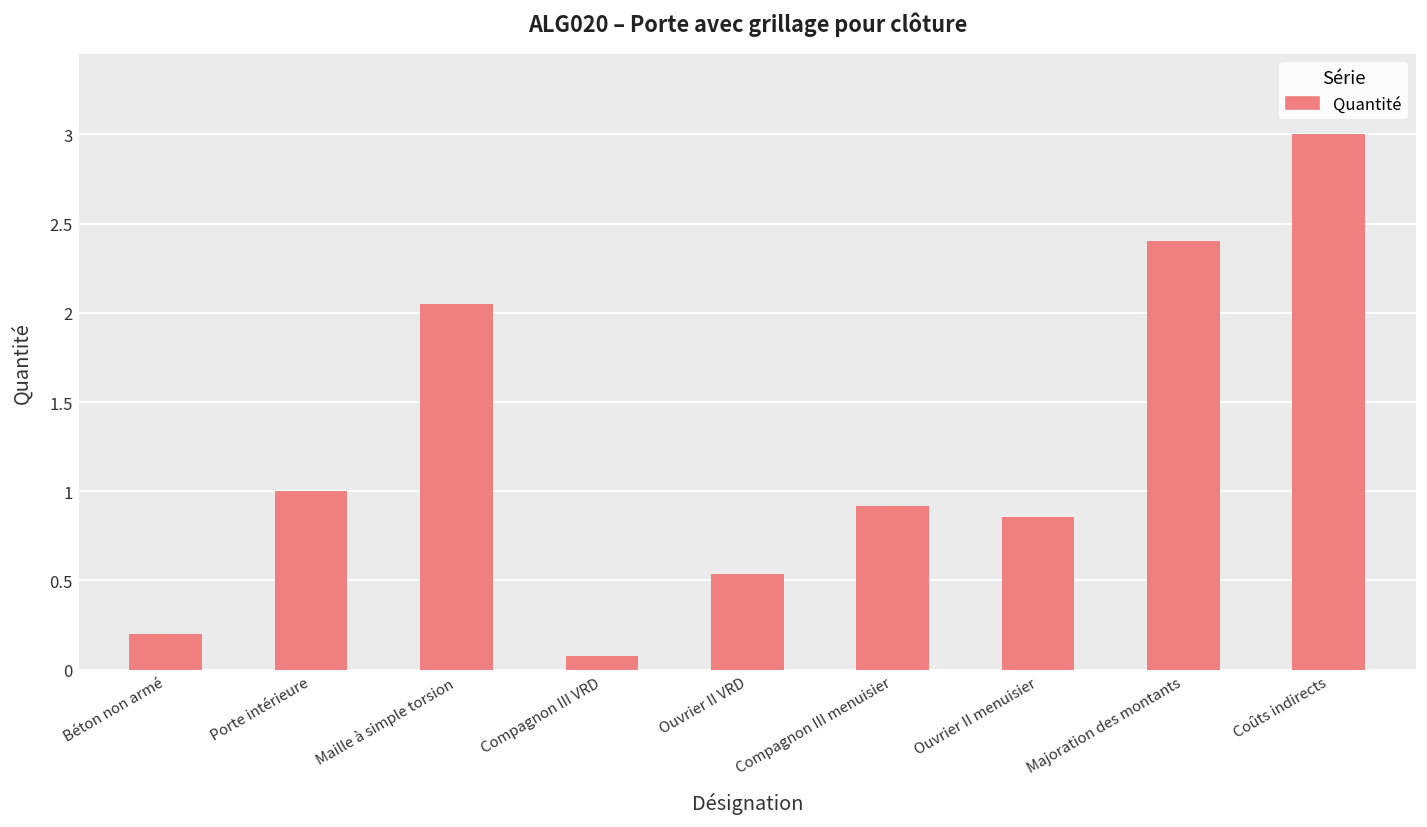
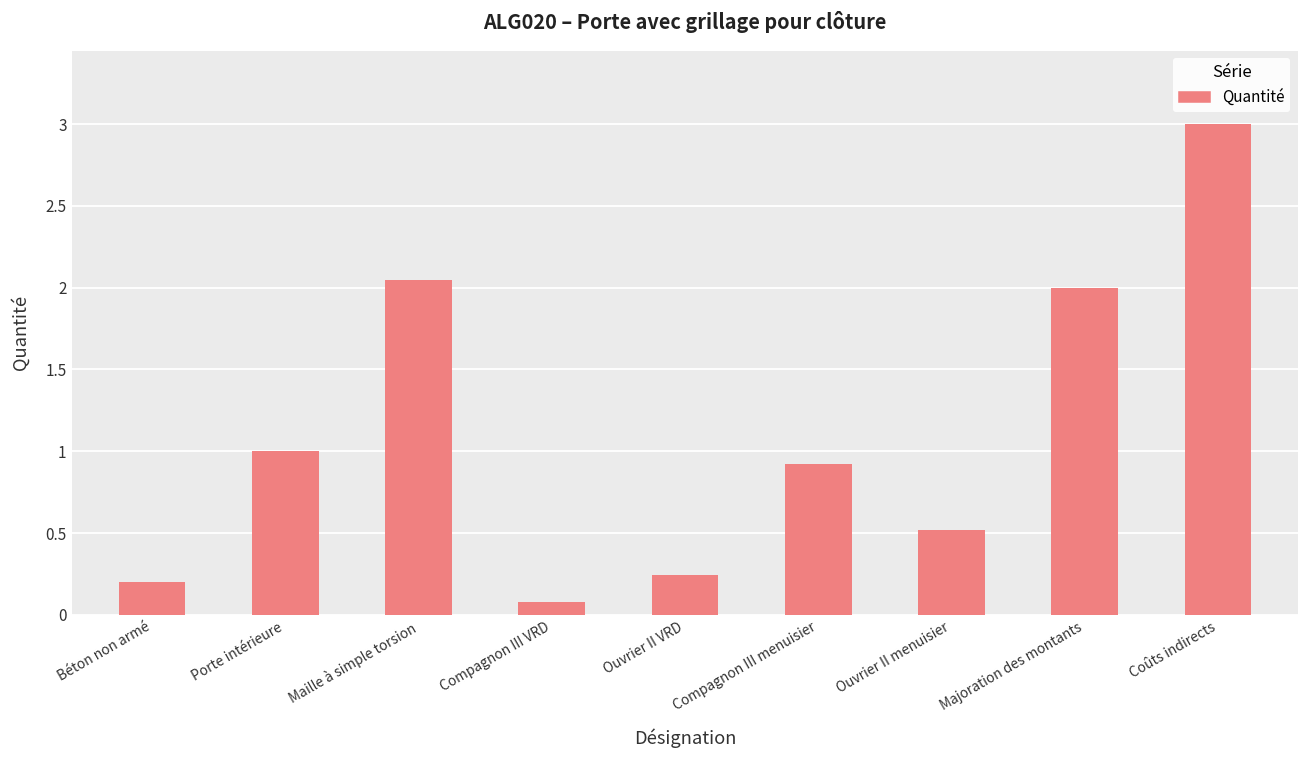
Ouvrier II VRD: 0.54 -> 0.25
Ouvrier II menuisier: 0.86 -> 0.52
Majoration des montants: 2.4 -> 2.0
